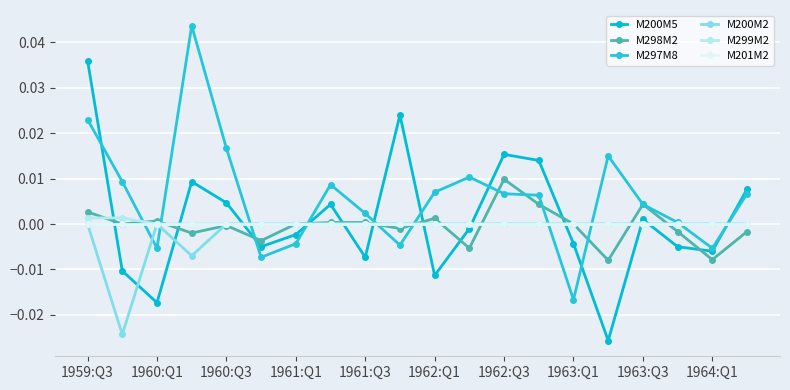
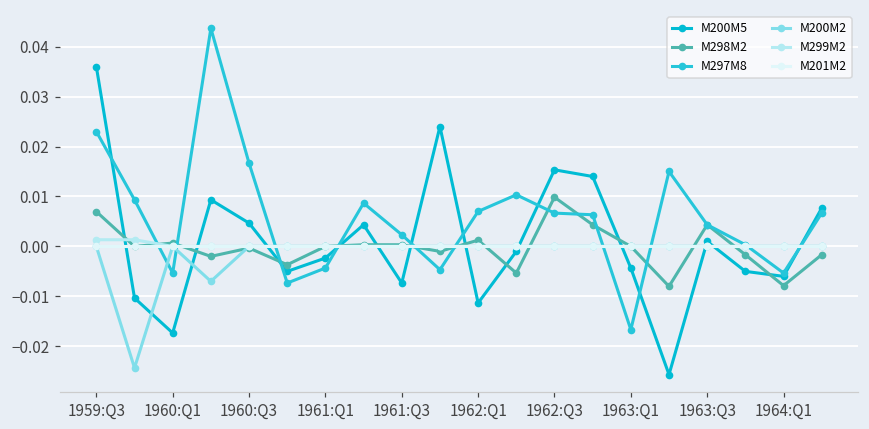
M298M2, 1959:Q3: 0.003 -> 0.007
